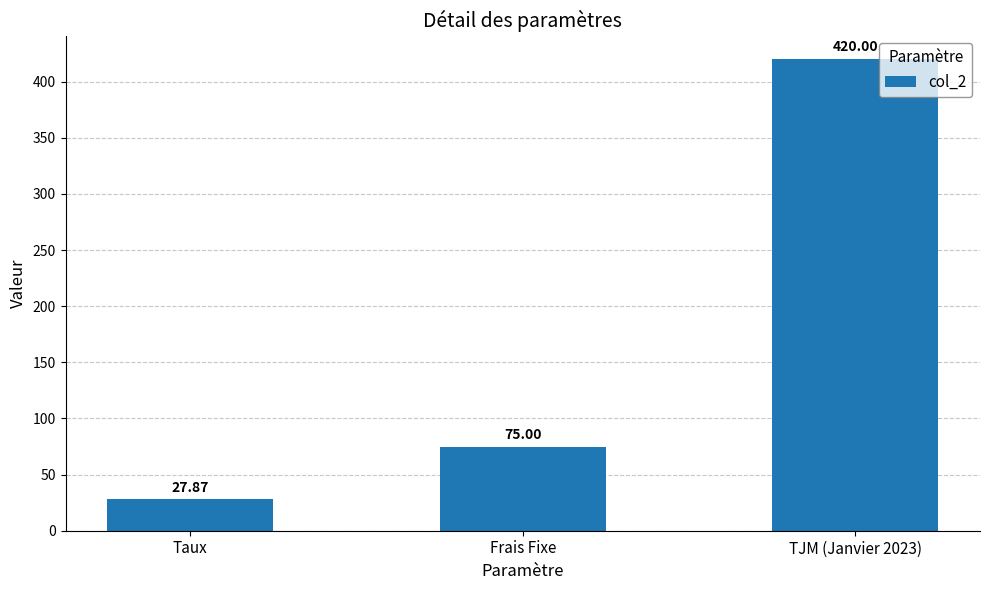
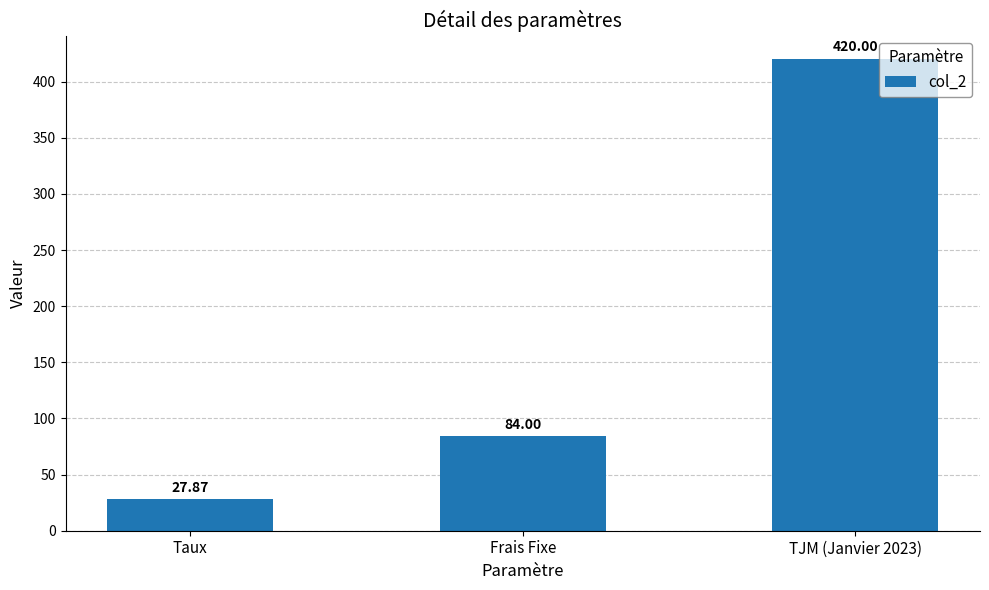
Frais Fixe: 75.00 -> 84.00
